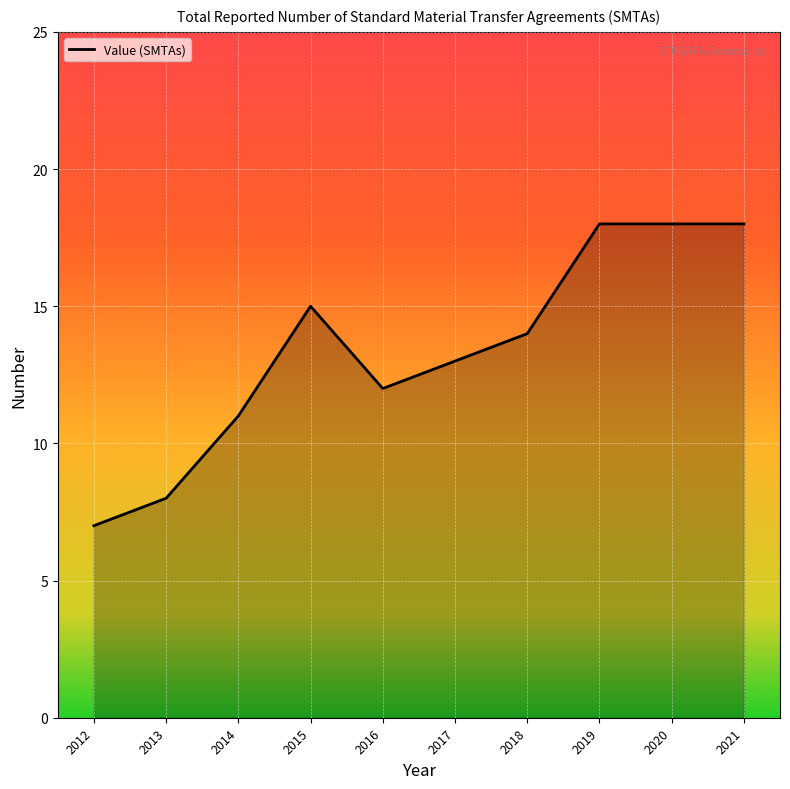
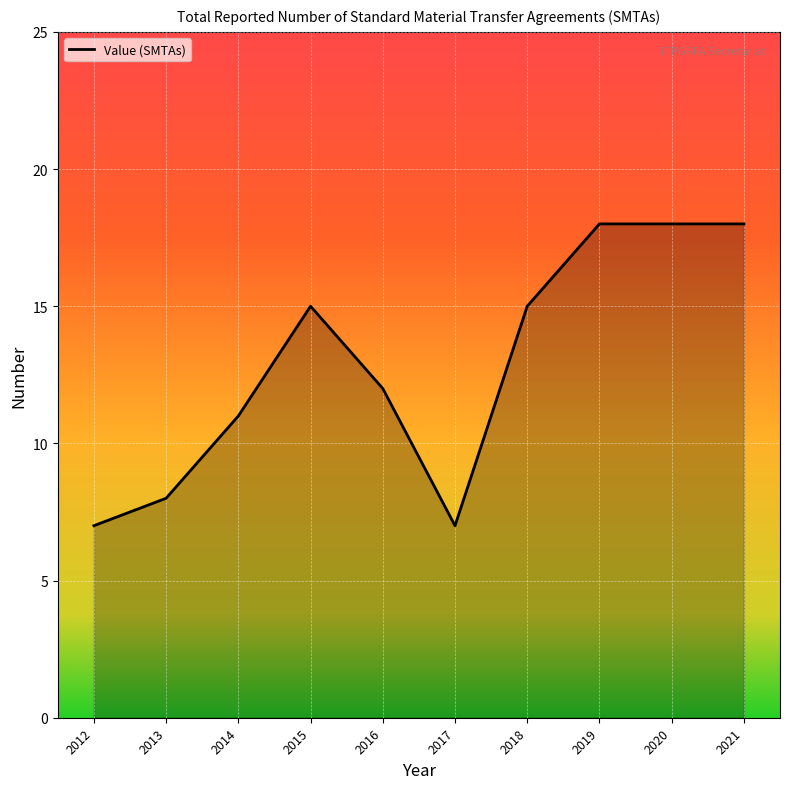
2017: 13 -> 7
2018: 14 -> 15
